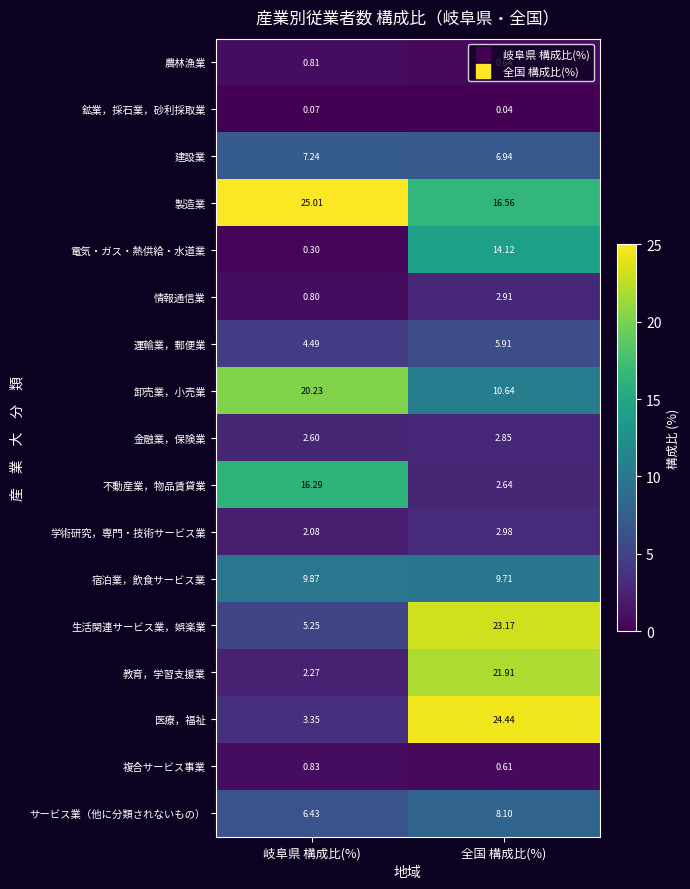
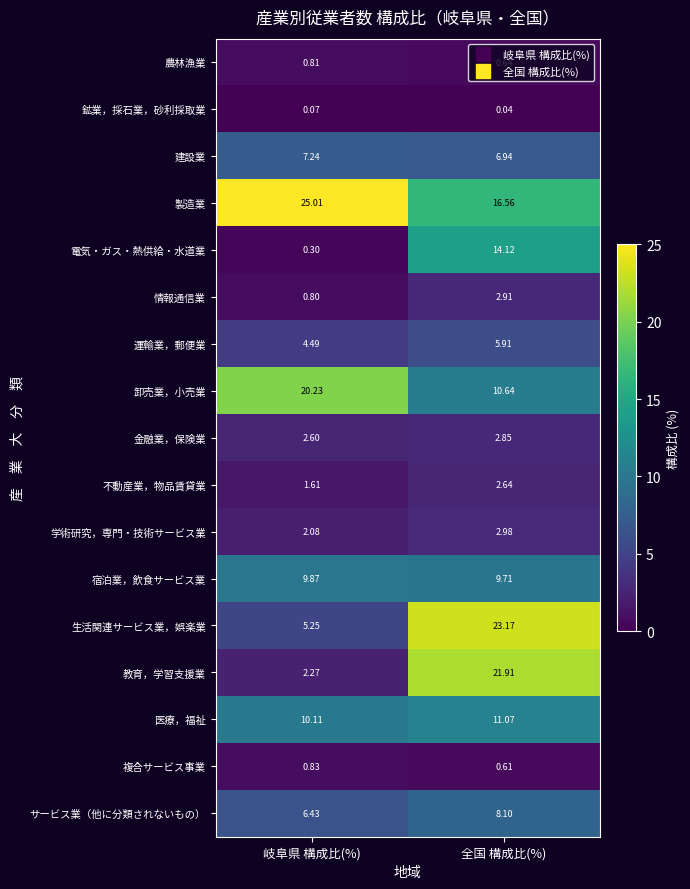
不動産業，物品賃貸業, 岐阜県 構成比(%): 16.29 -> 1.61
医療，福祉, 岐阜県 構成比(%): 3.35 -> 10.11
医療，福祉, 全国 構成比(%): 24.44 -> 11.07
